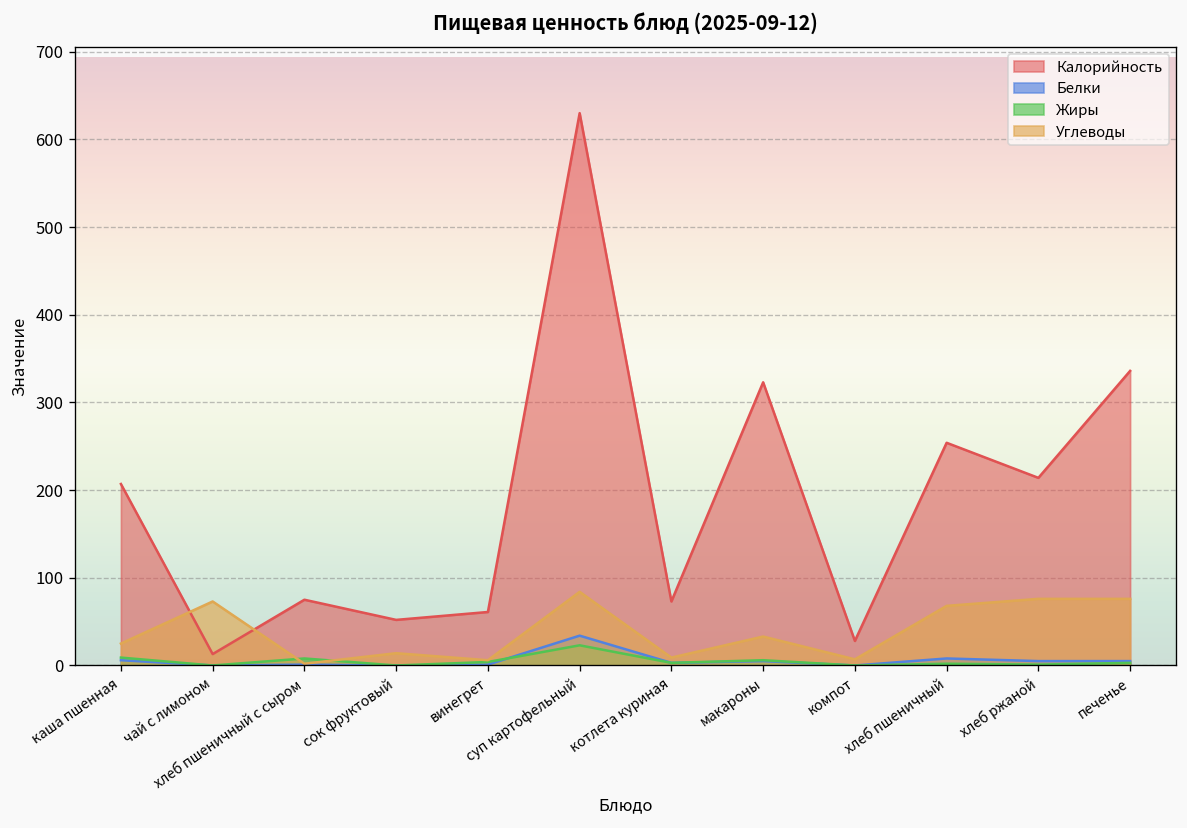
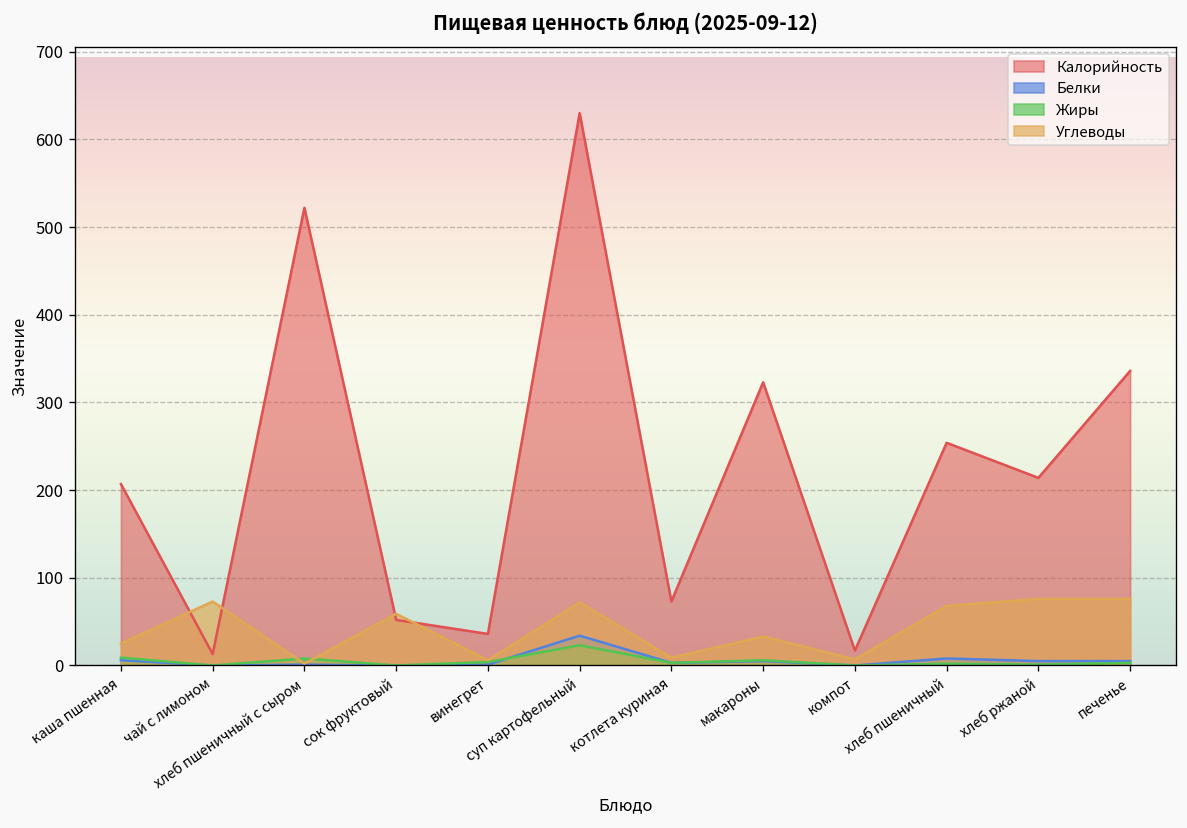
Калорийность, хлеб пшеничный с сыром: 80 -> 520
Углеводы, сок фруктовый: 10 -> 60
Калорийность, винегрет: 60 -> 40
Углеводы, суп картофельный: 80 -> 70
Калорийность, компот: 30 -> 20
